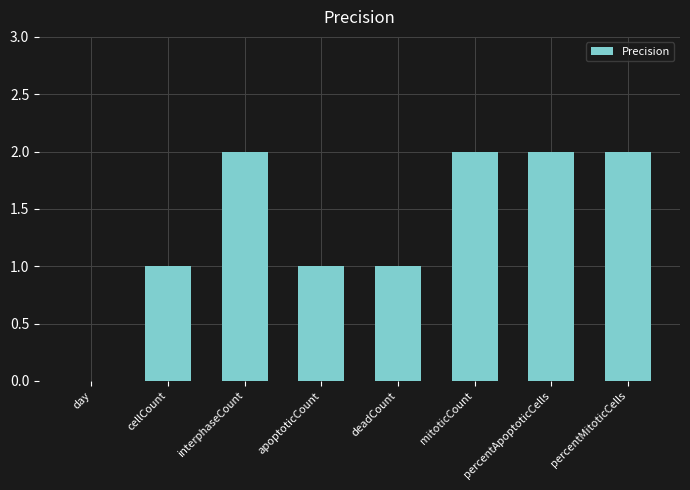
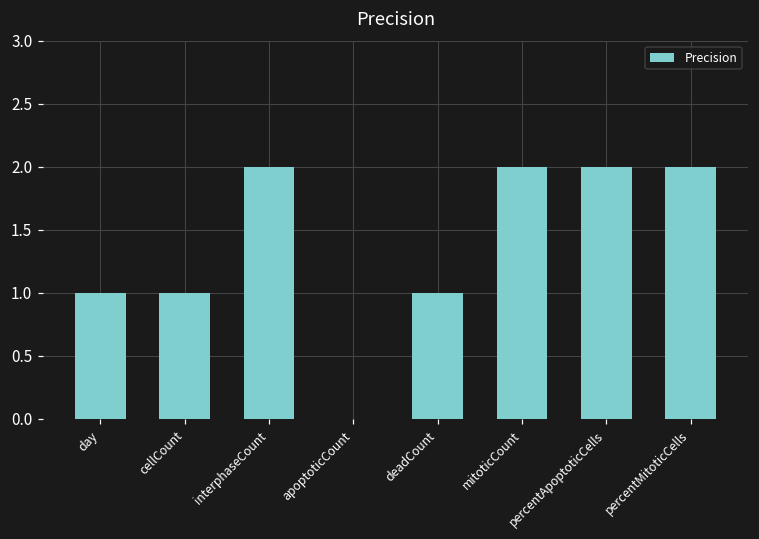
day: 0 -> 1
apoptoticCount: 1 -> 0
